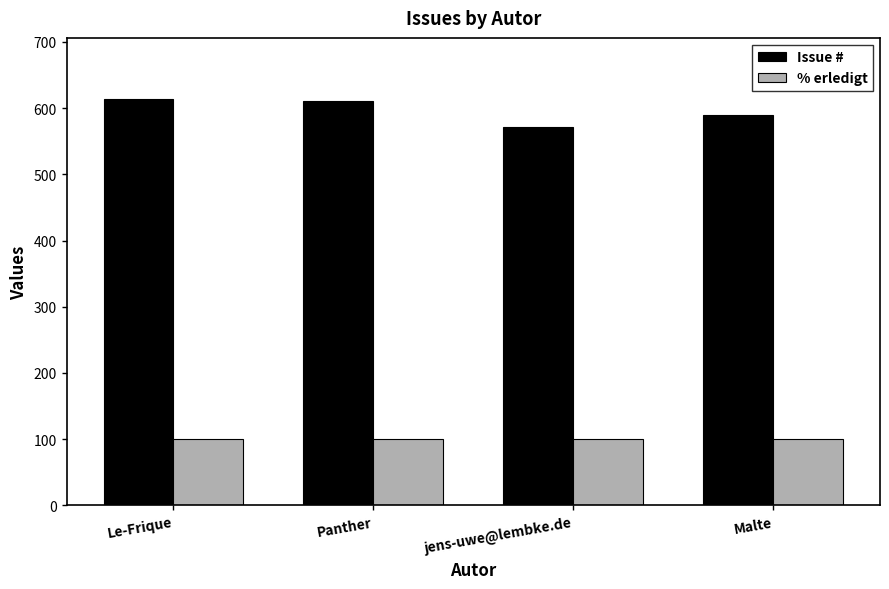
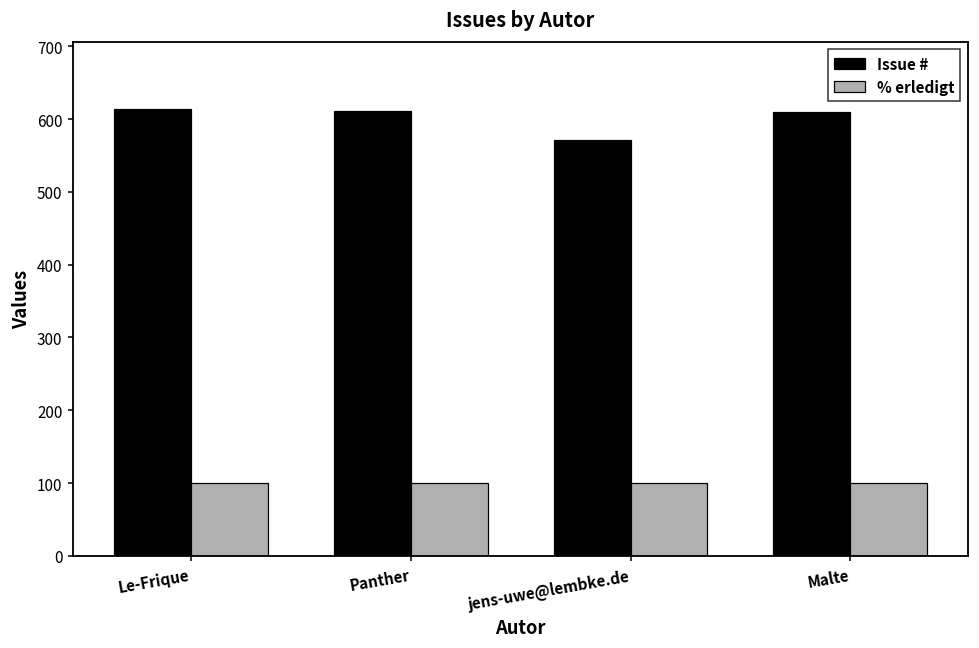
Issue #, Malte: 590 -> 610
